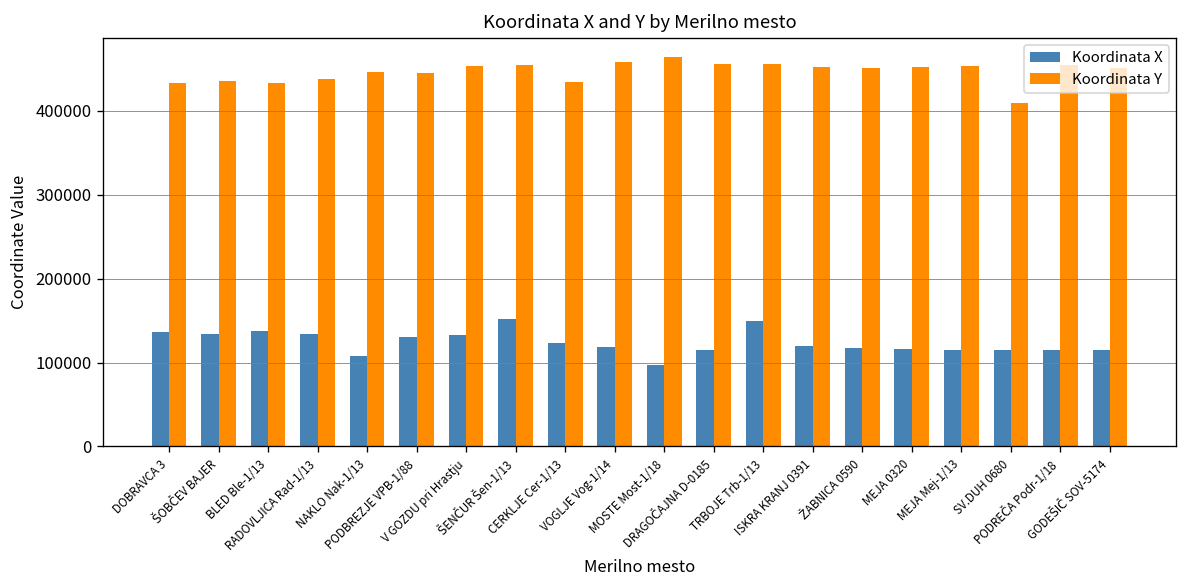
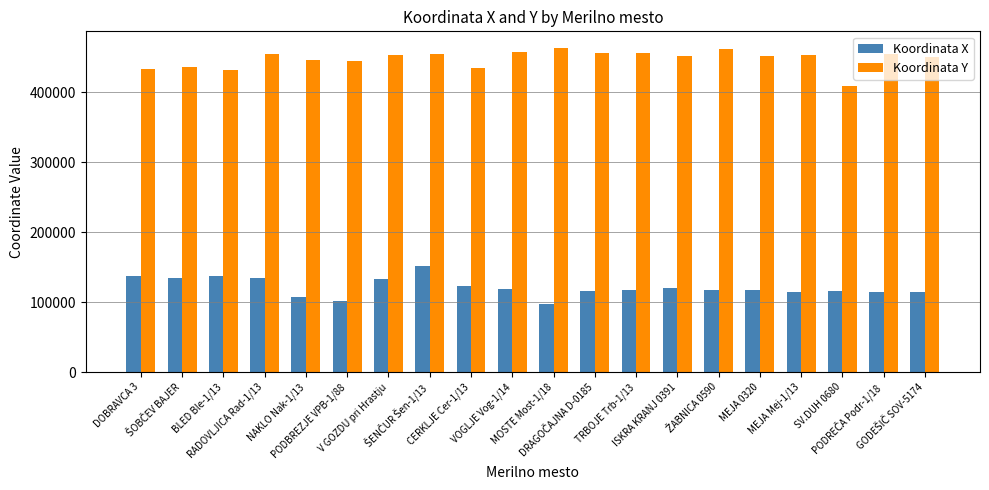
Koordinata Y, RADOVLJICA Rad-1/13: 440000 -> 450000
Koordinata X, PODBREZJE VPB-1/88: 130000 -> 100000
Koordinata X, TRBOJE Trb-1/13: 150000 -> 120000
Koordinata Y, ŽABNICA 0590: 450000 -> 460000
